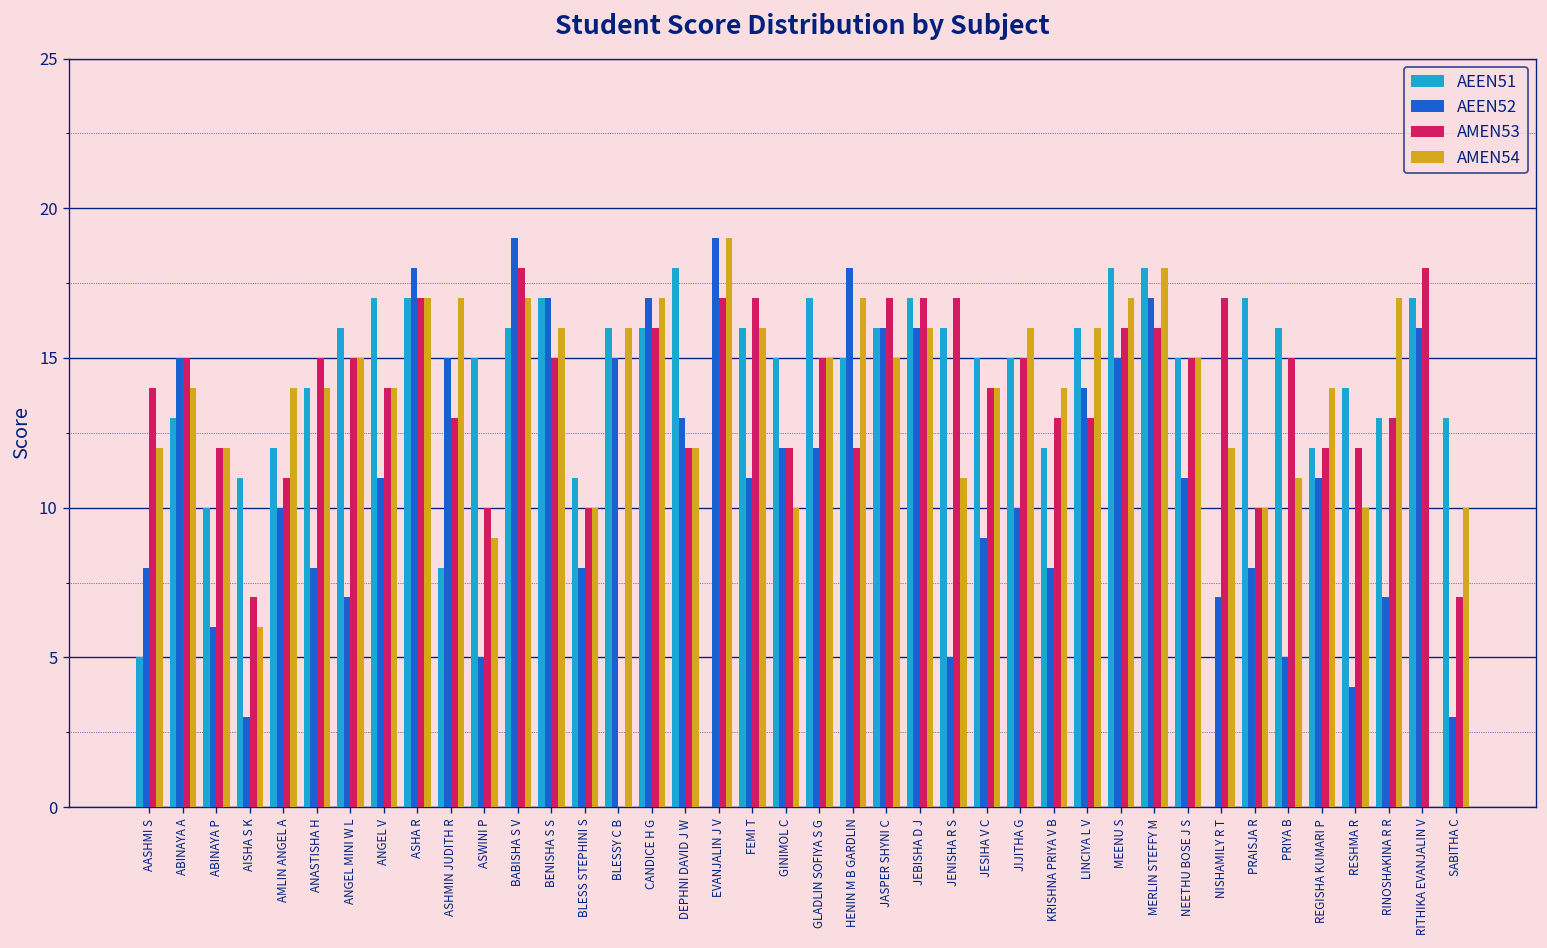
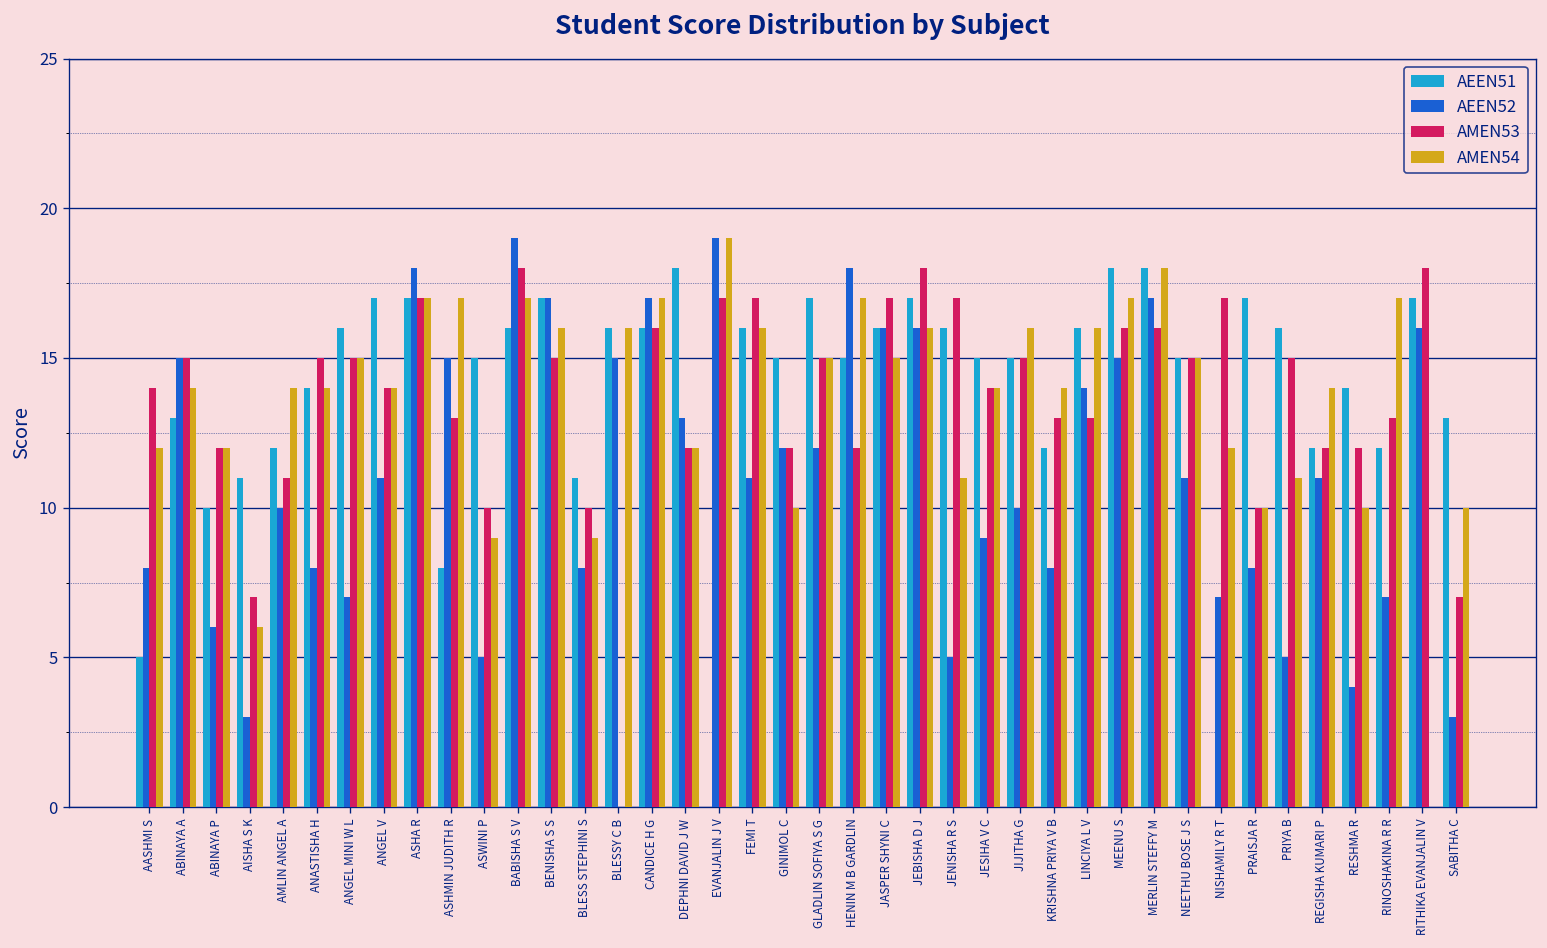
AMEN54, BLESS STEPHINI S: 10 -> 9
AMEN53, JEBISHA D J: 17 -> 18
AEEN51, RINOSHAKINA R R: 13 -> 12
